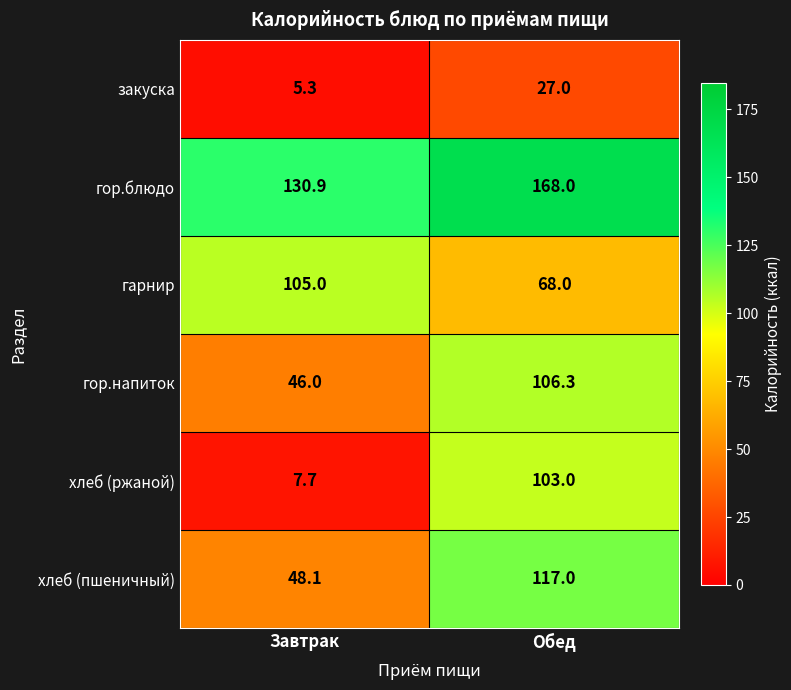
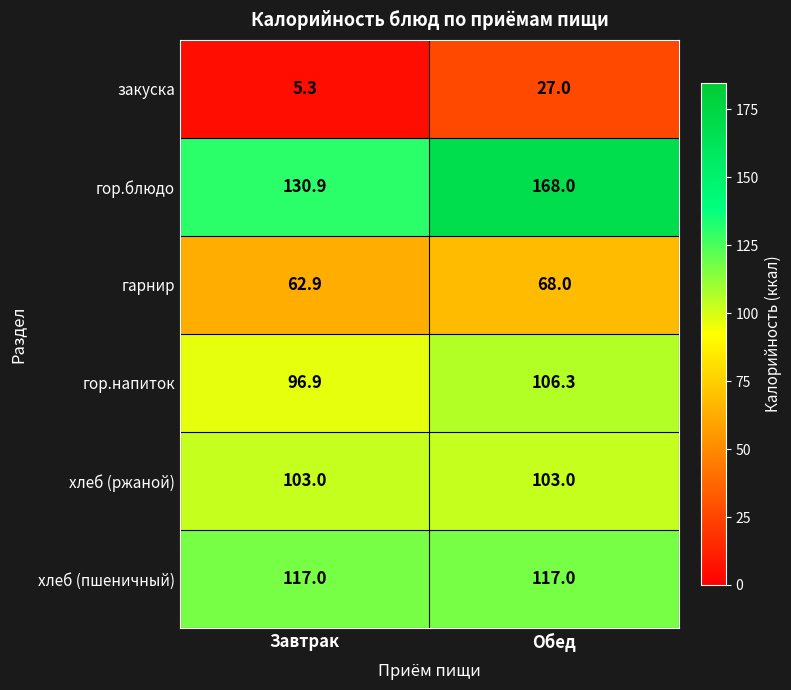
гарнир, Завтрак: 105.0 -> 62.9
гор.напиток, Завтрак: 46.0 -> 96.9
хлеб (ржаной), Завтрак: 7.7 -> 103.0
хлеб (пшеничный), Завтрак: 48.1 -> 117.0
